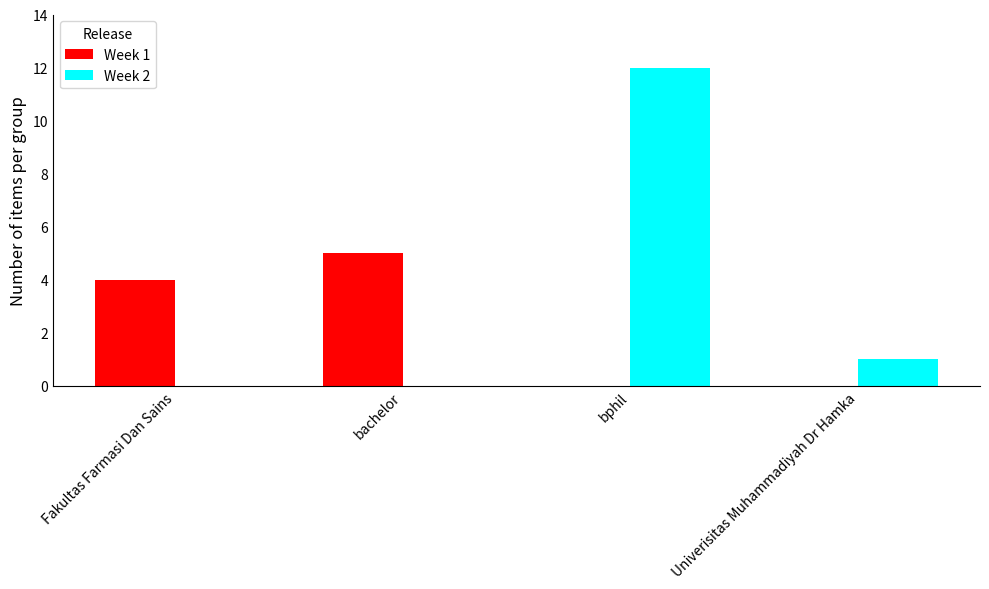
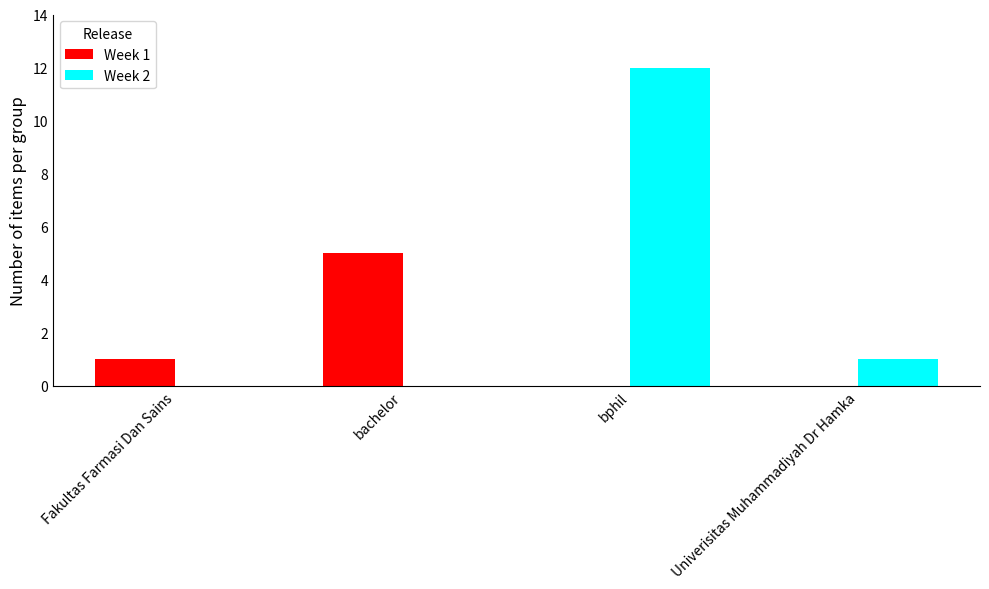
Week 1, Fakultas Farmasi Dan Sains: 4 -> 1
